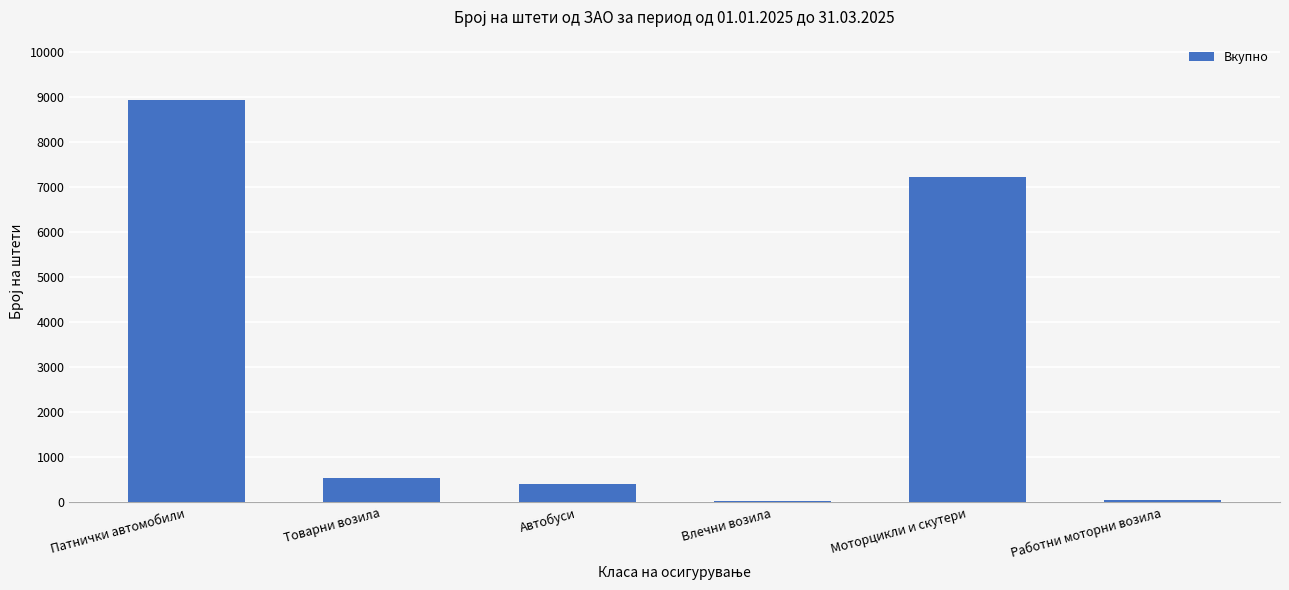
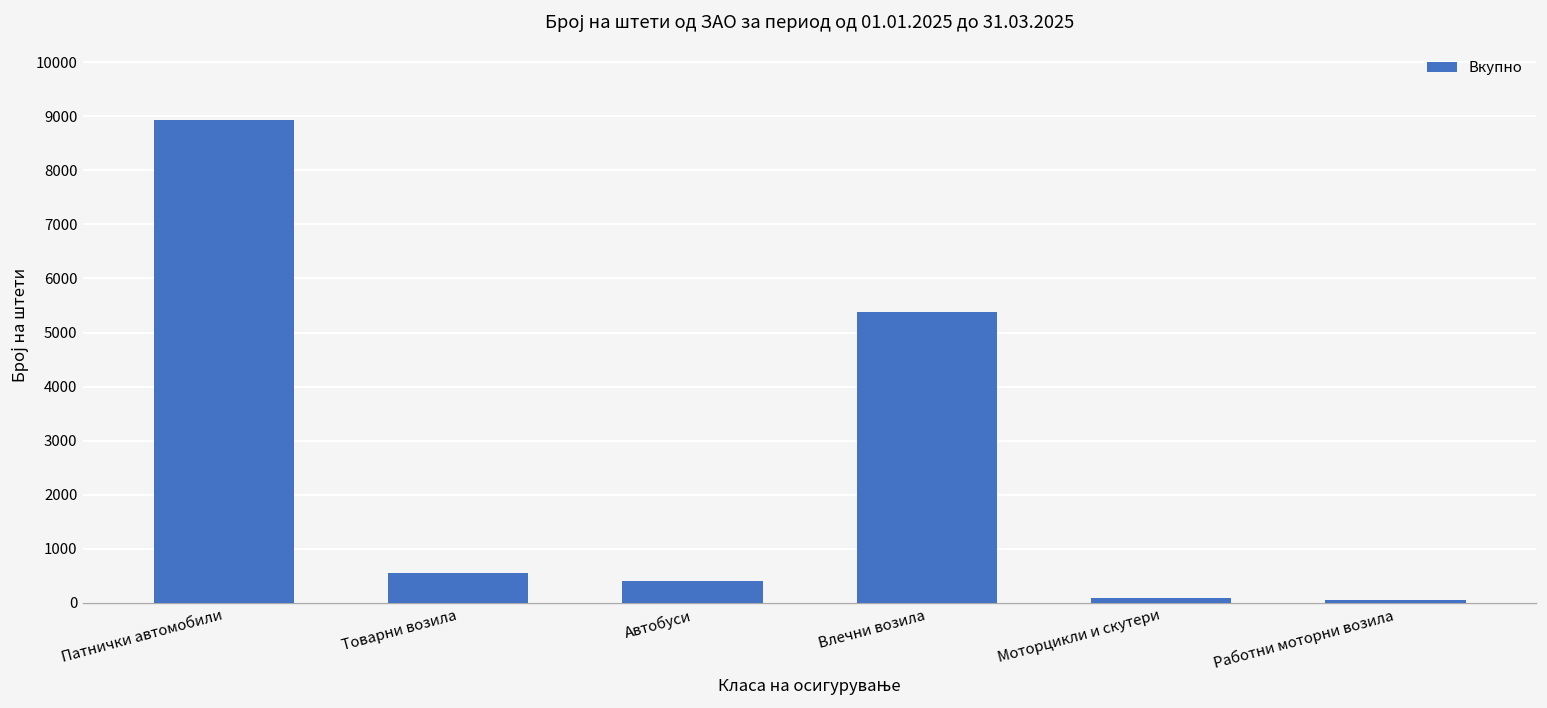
Влечни возила: 0 -> 5400
Моторцикли и скутери: 7200 -> 100
